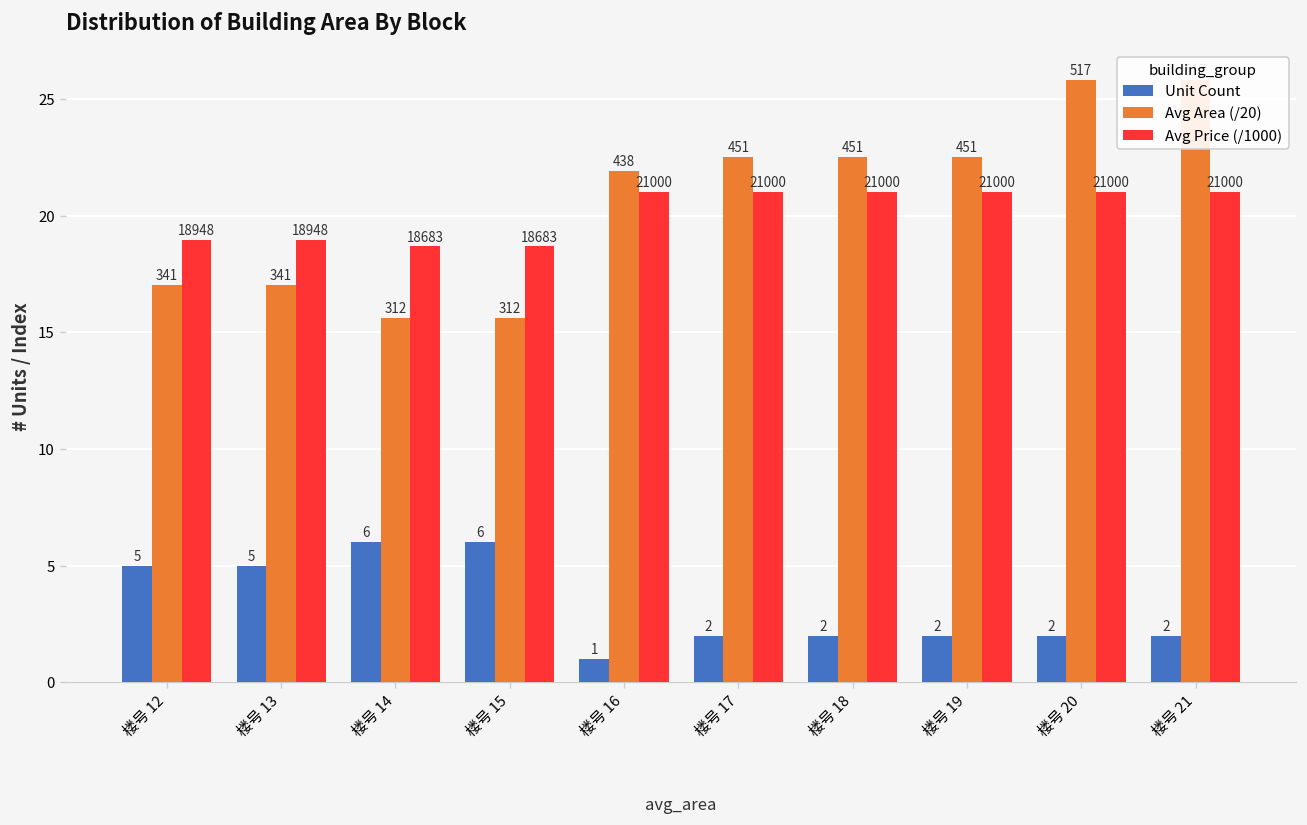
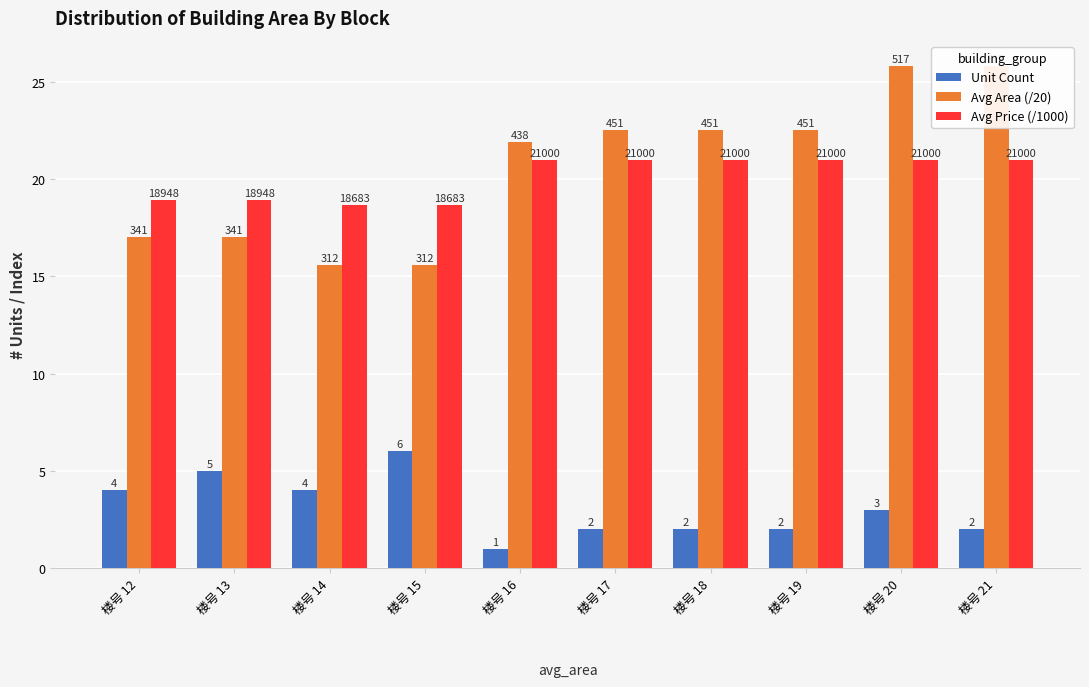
Unit Count, 楼号 12: 5 -> 4
Unit Count, 楼号 14: 6 -> 4
Unit Count, 楼号 20: 2 -> 3
